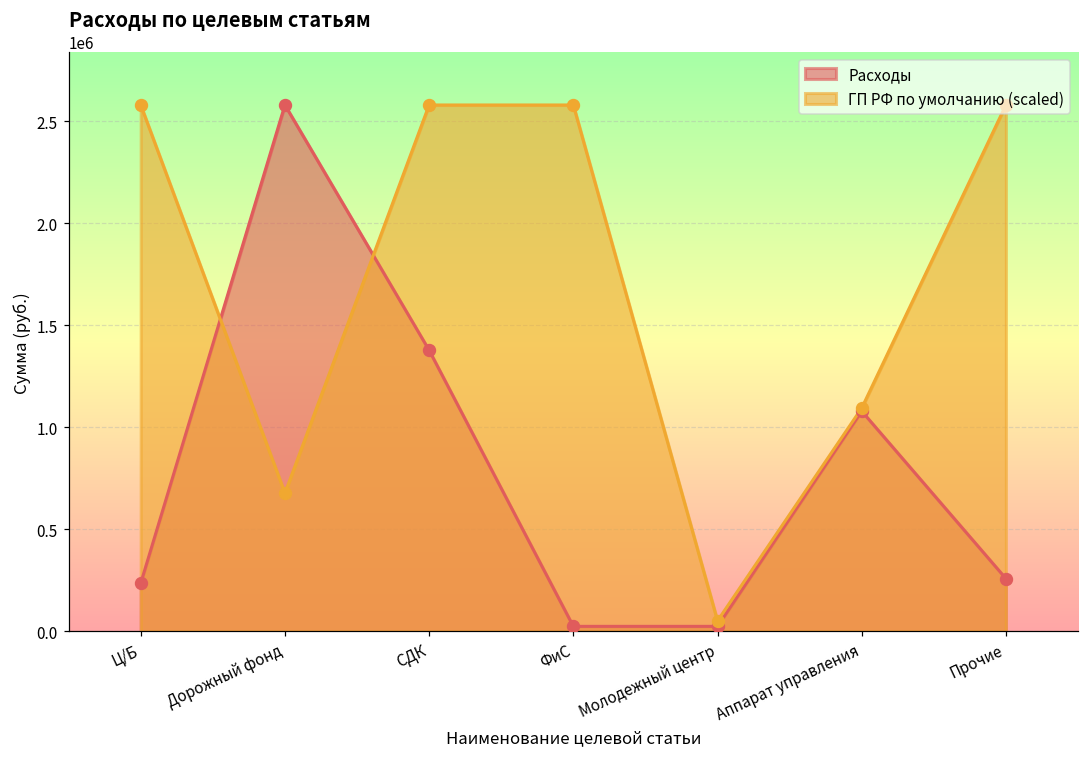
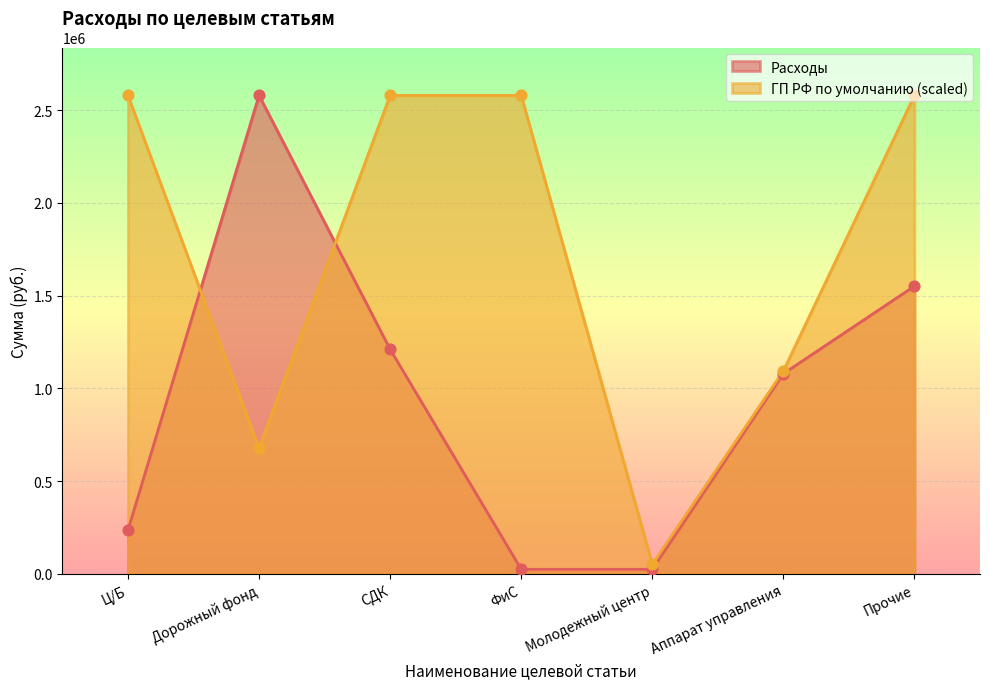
Расходы, СДК: 1380000 -> 1210000
Расходы, Прочие: 260000 -> 1550000
